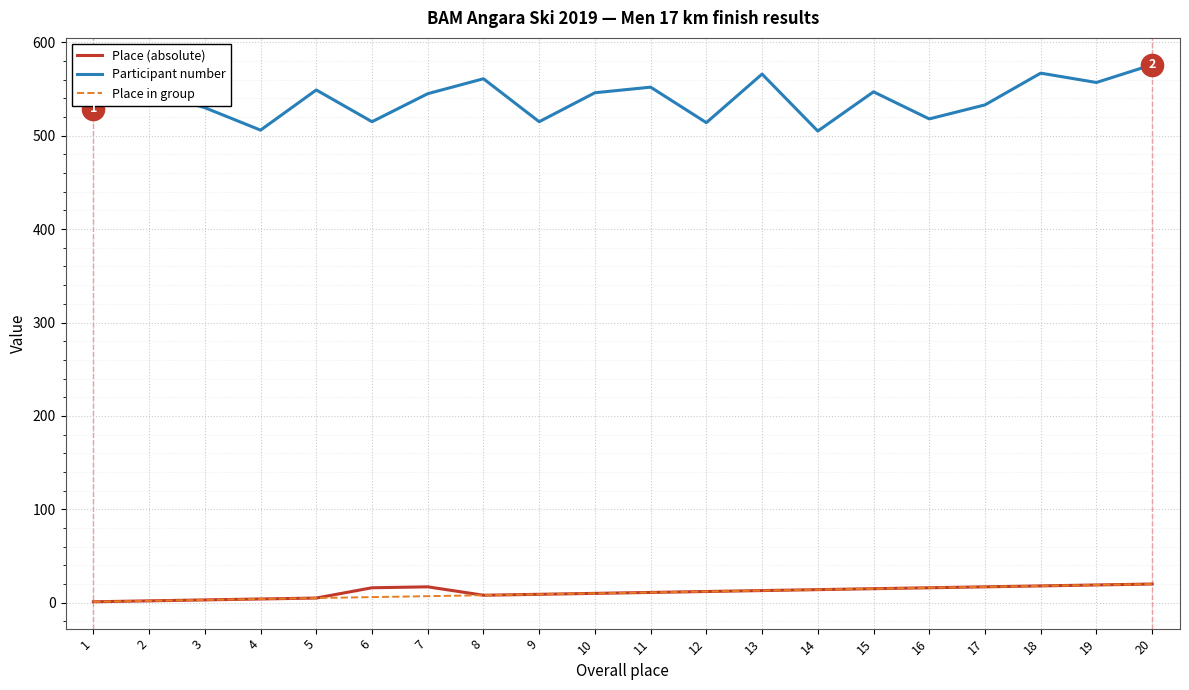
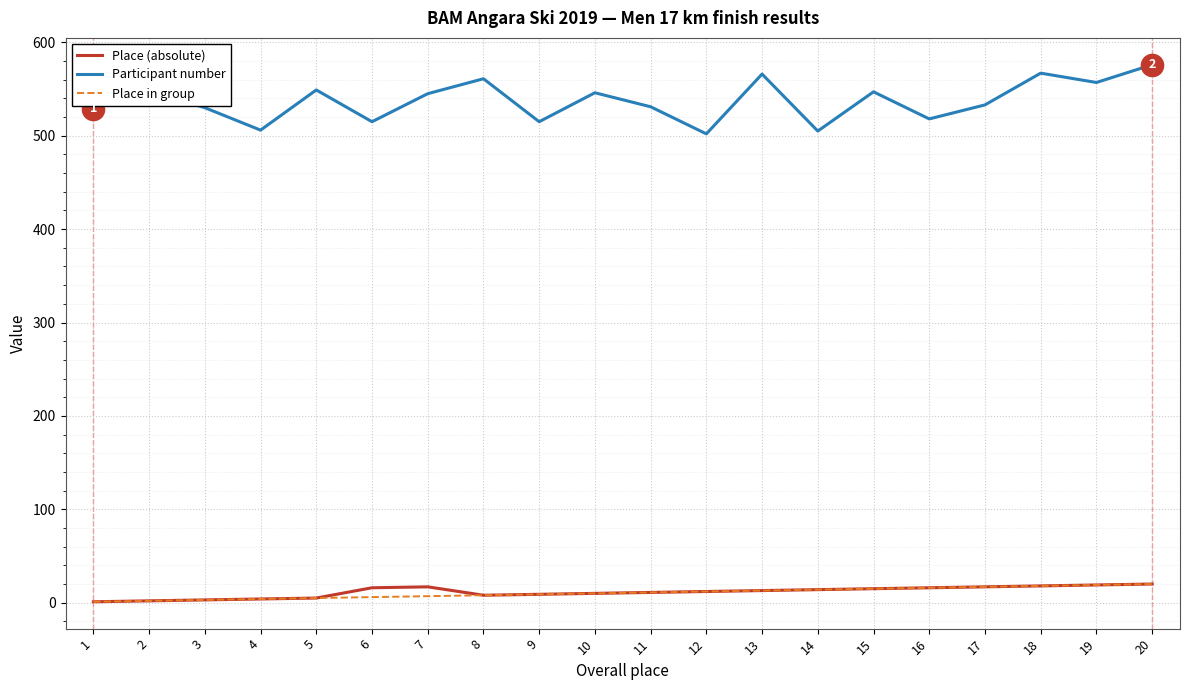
Participant number, 11: 550 -> 530
Participant number, 12: 510 -> 500
